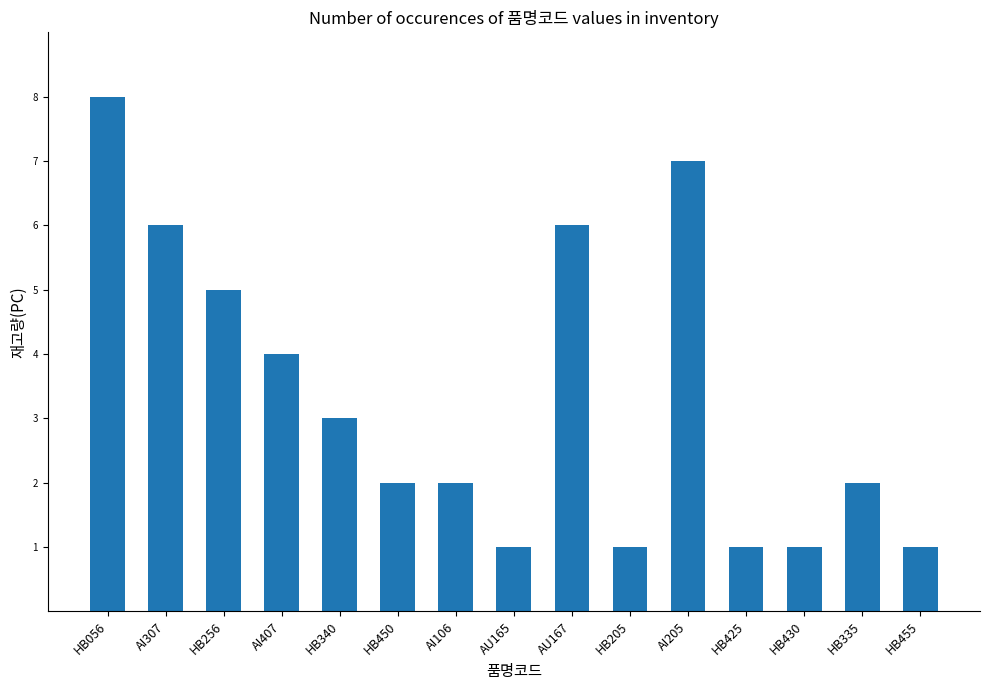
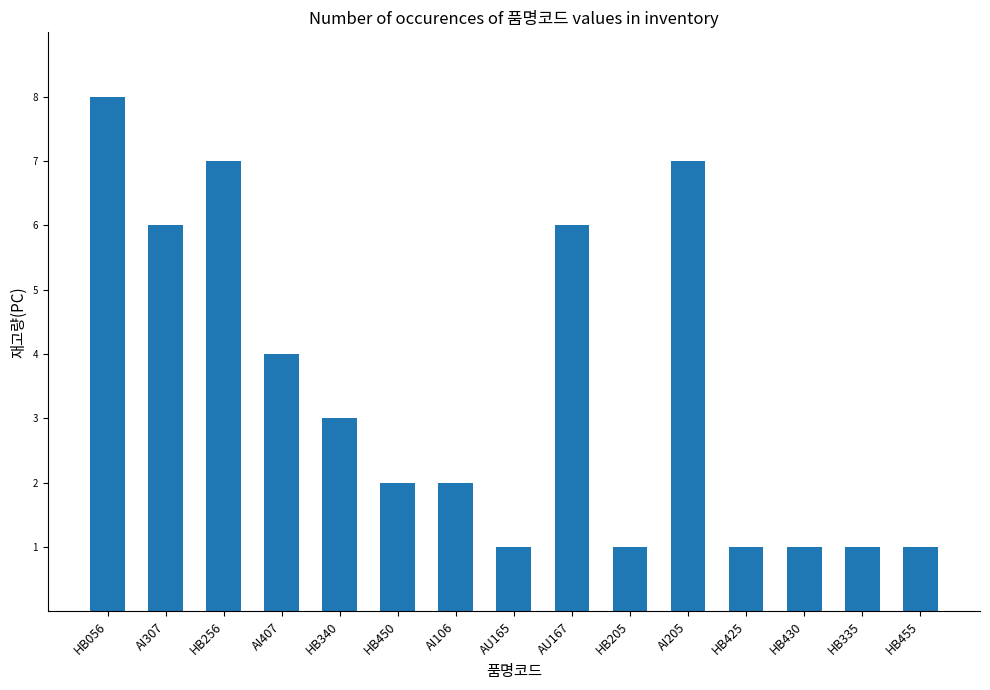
HB256: 5 -> 7
HB335: 2 -> 1
